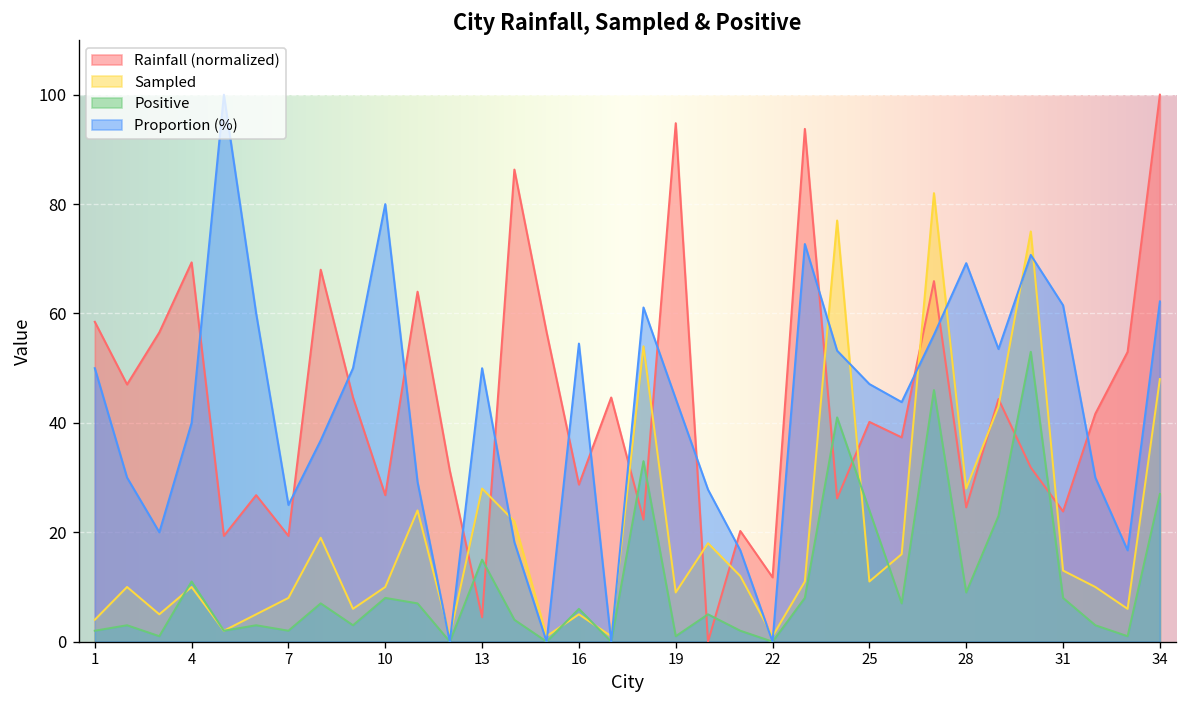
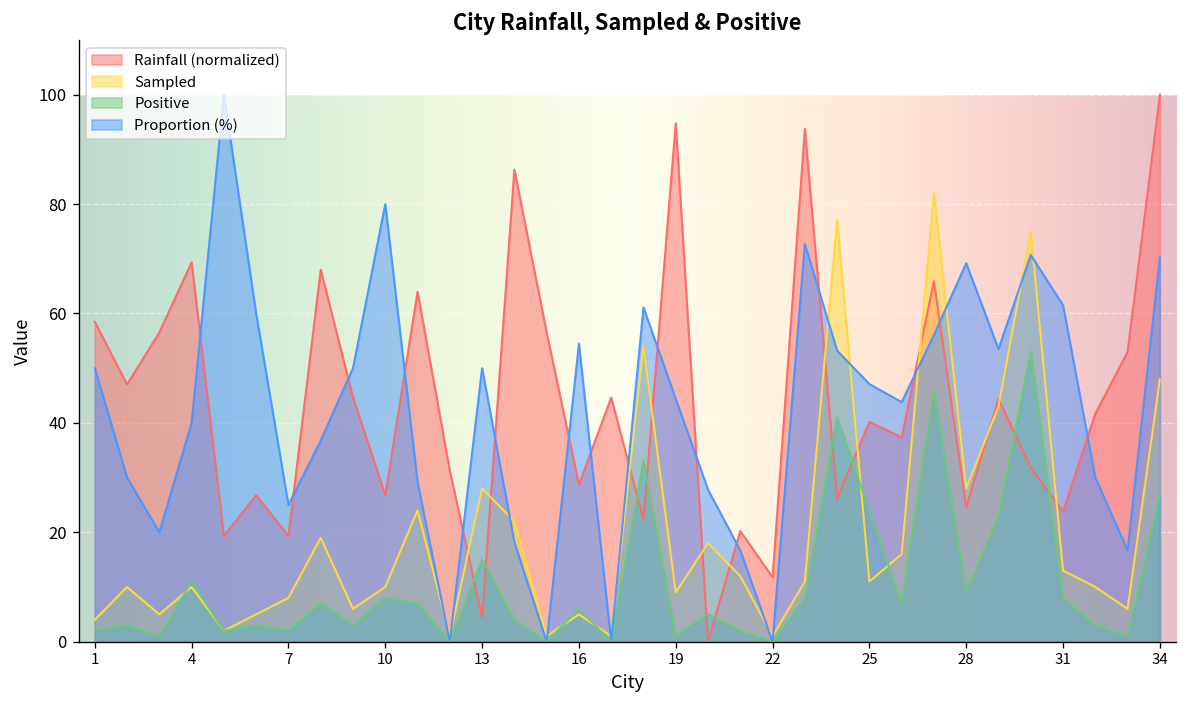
Proportion (%), 34: 62 -> 70
